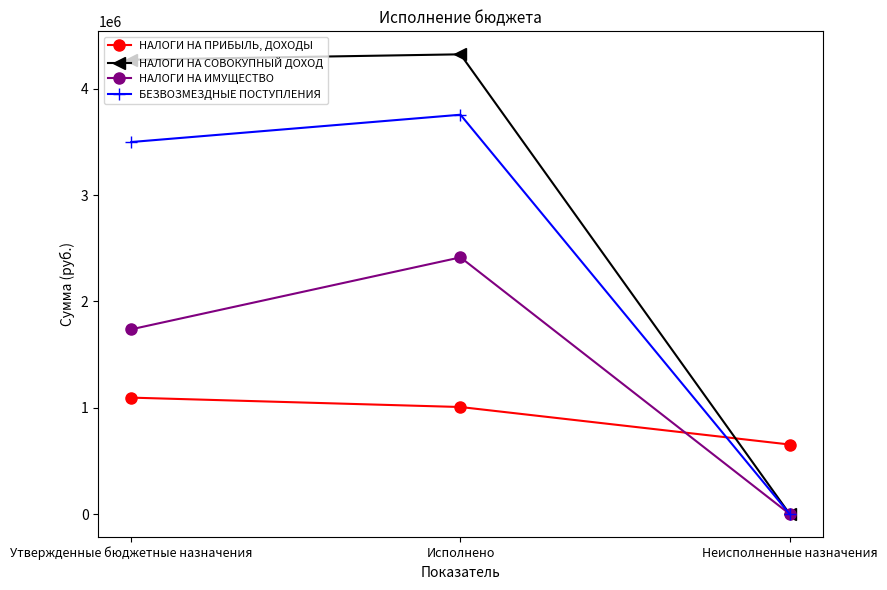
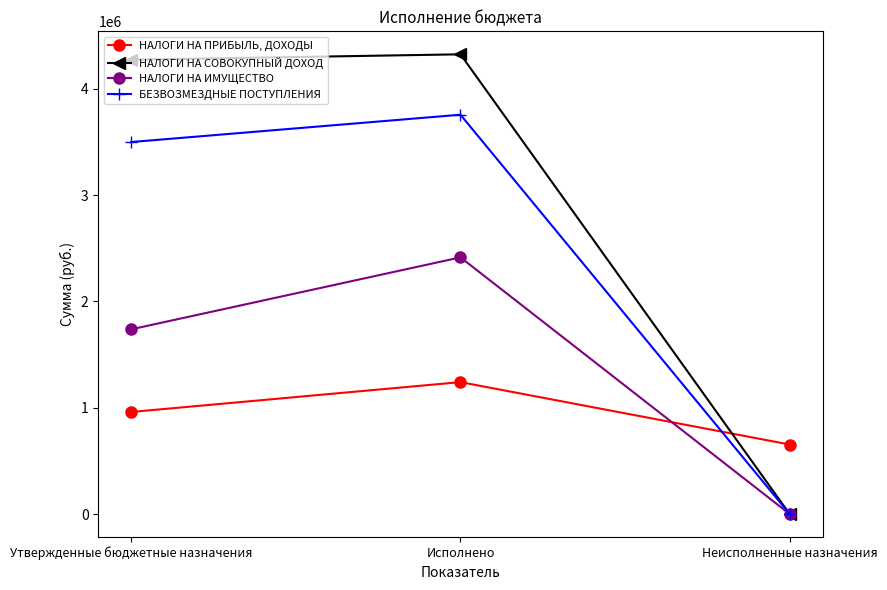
НАЛОГИ НА ПРИБЫЛЬ, ДОХОДЫ, Утвержденные бюджетные назначения: 1100000 -> 960000
НАЛОГИ НА ПРИБЫЛЬ, ДОХОДЫ, Исполнено: 1010000 -> 1240000
